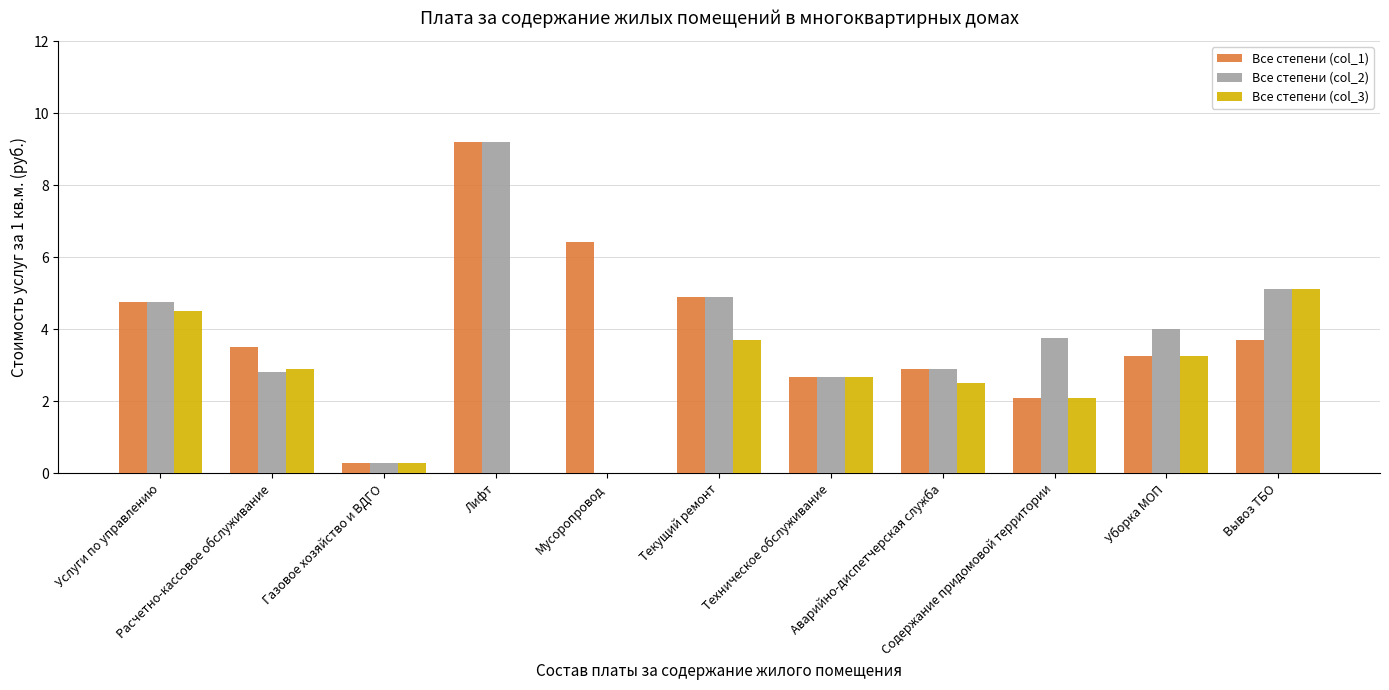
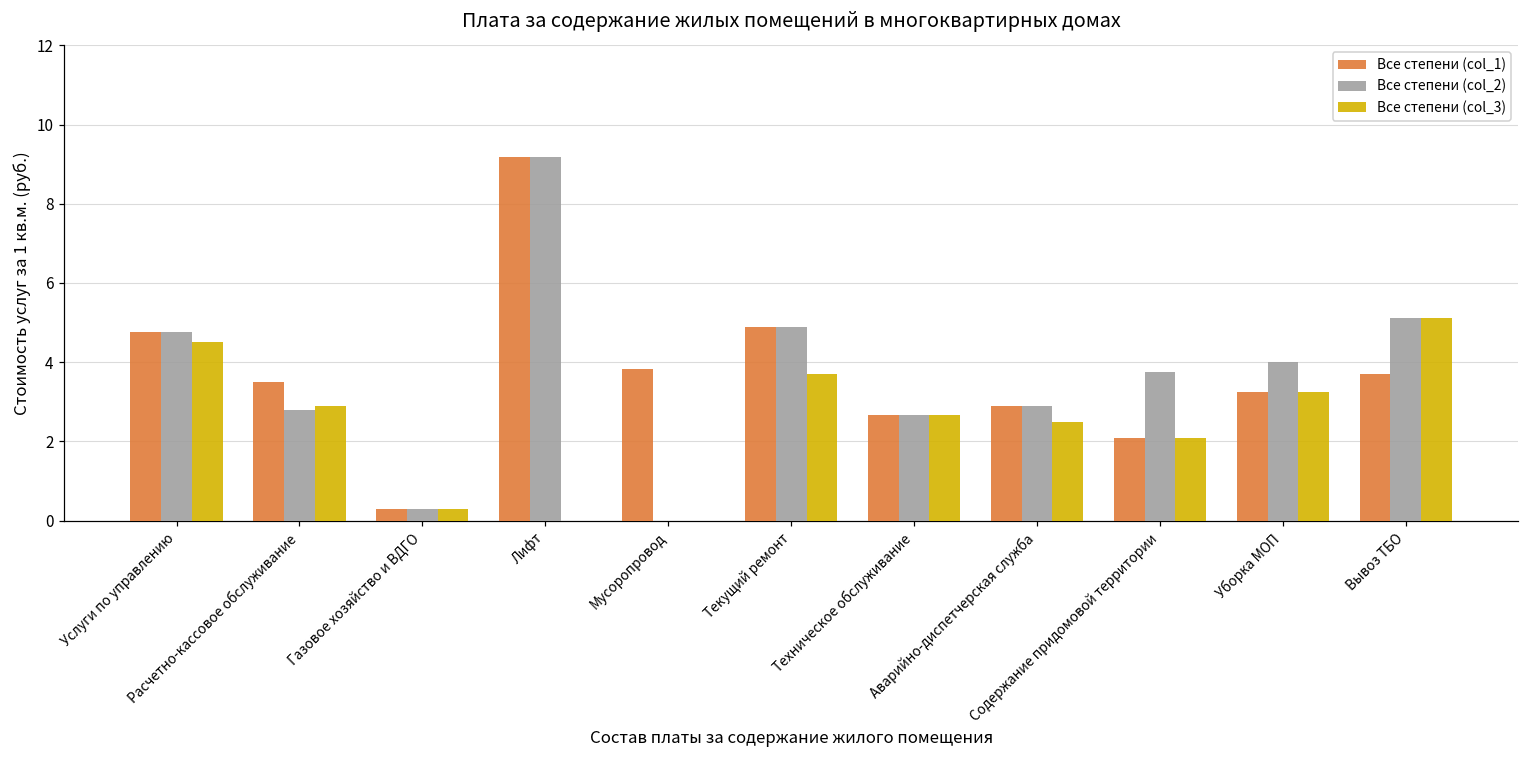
Все степени (col_1), Мусоропровод: 6.4 -> 3.8
